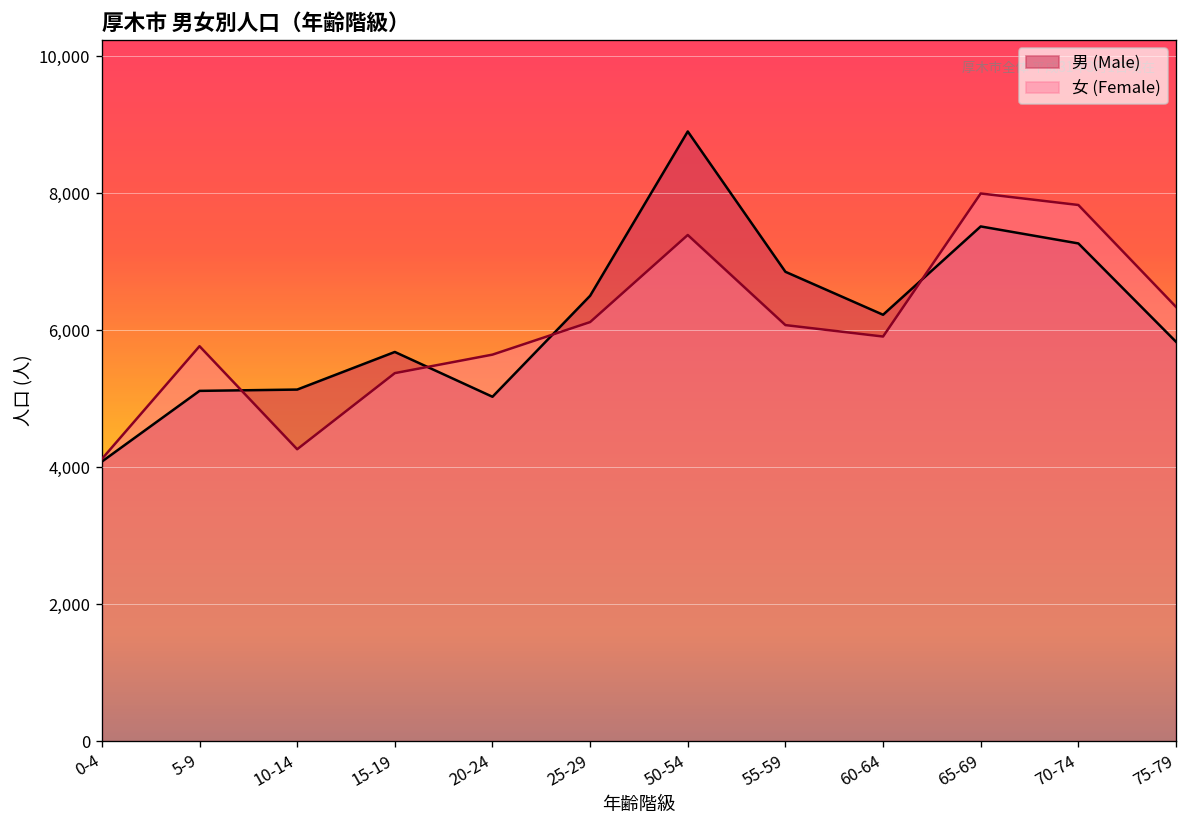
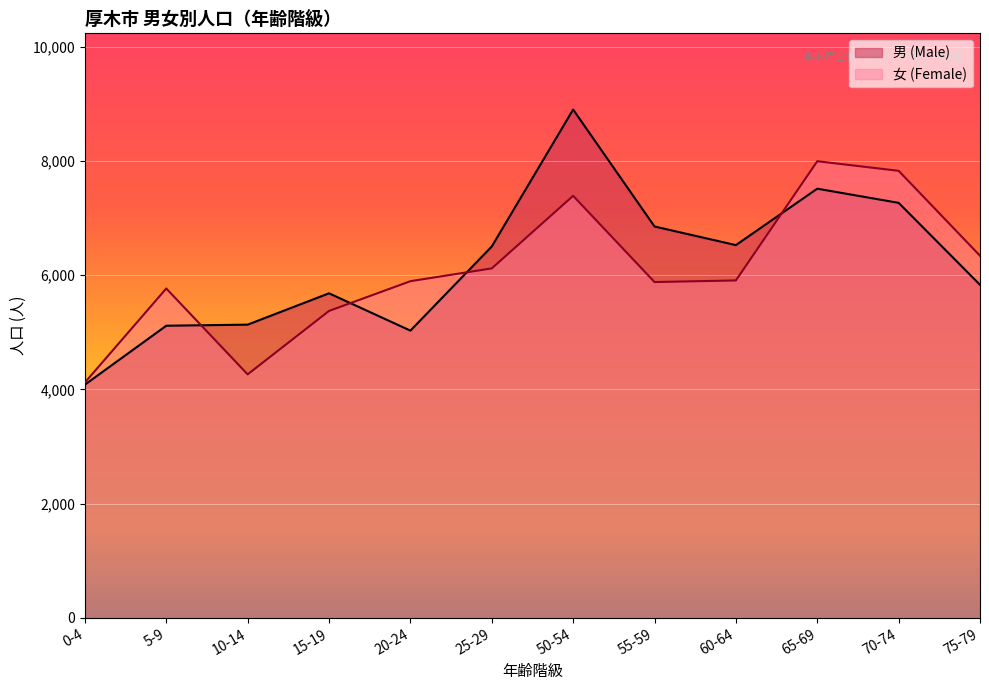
女 (Female), 20-24: 5,600 -> 5,900
女 (Female), 55-59: 6,100 -> 5,900
男 (Male), 60-64: 6,200 -> 6,500
